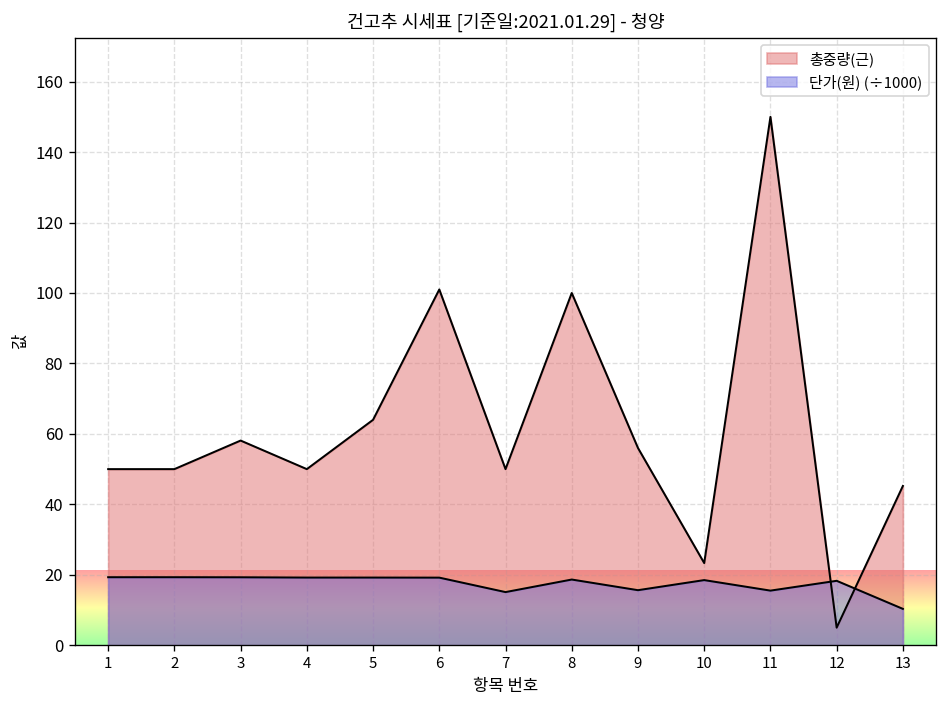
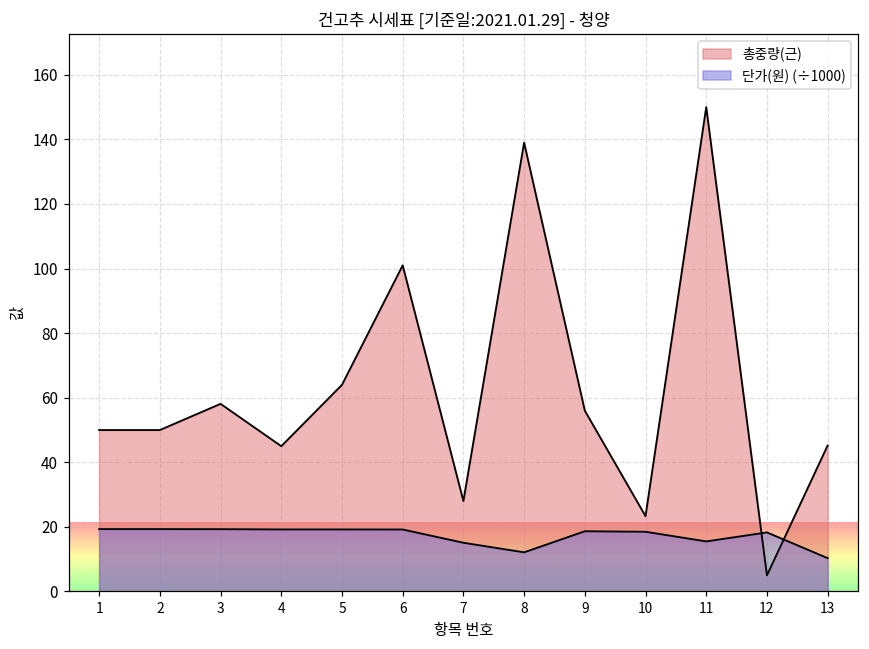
총중량(근), 4: 50 -> 45
총중량(근), 7: 50 -> 28
총중량(근), 8: 100 -> 139
단가(원) (÷1000), 8: 19 -> 12
단가(원) (÷1000), 9: 16 -> 19
